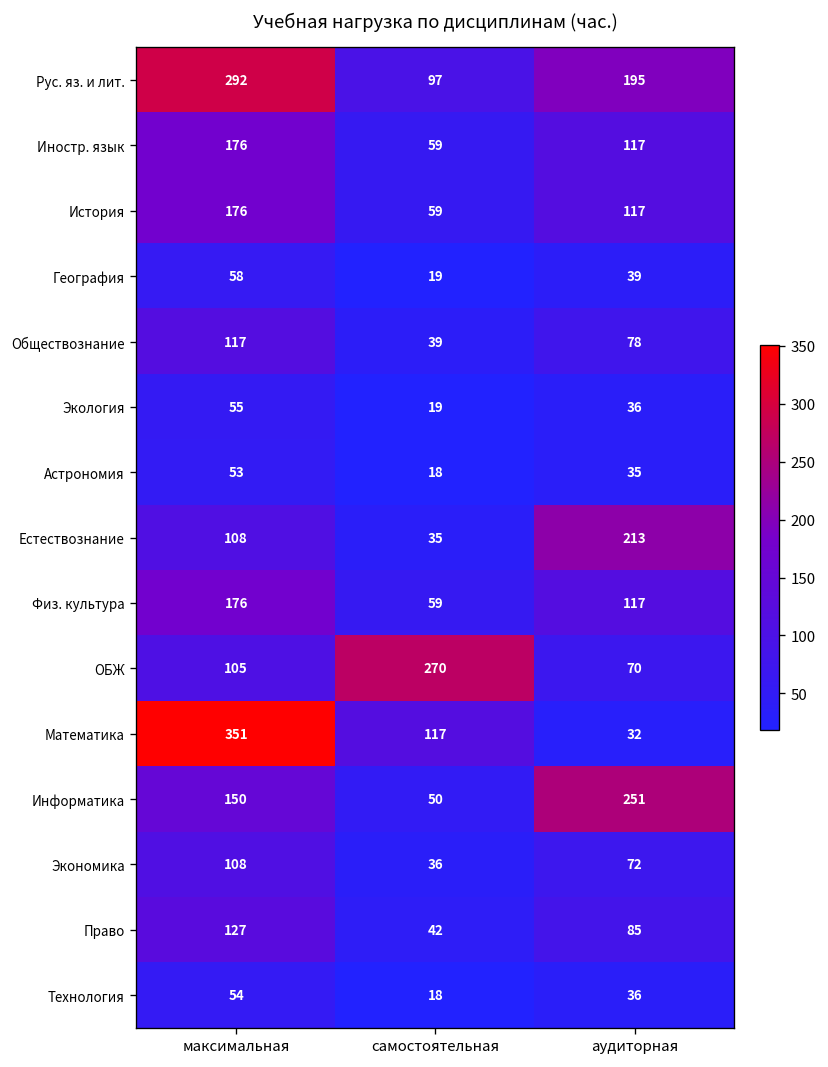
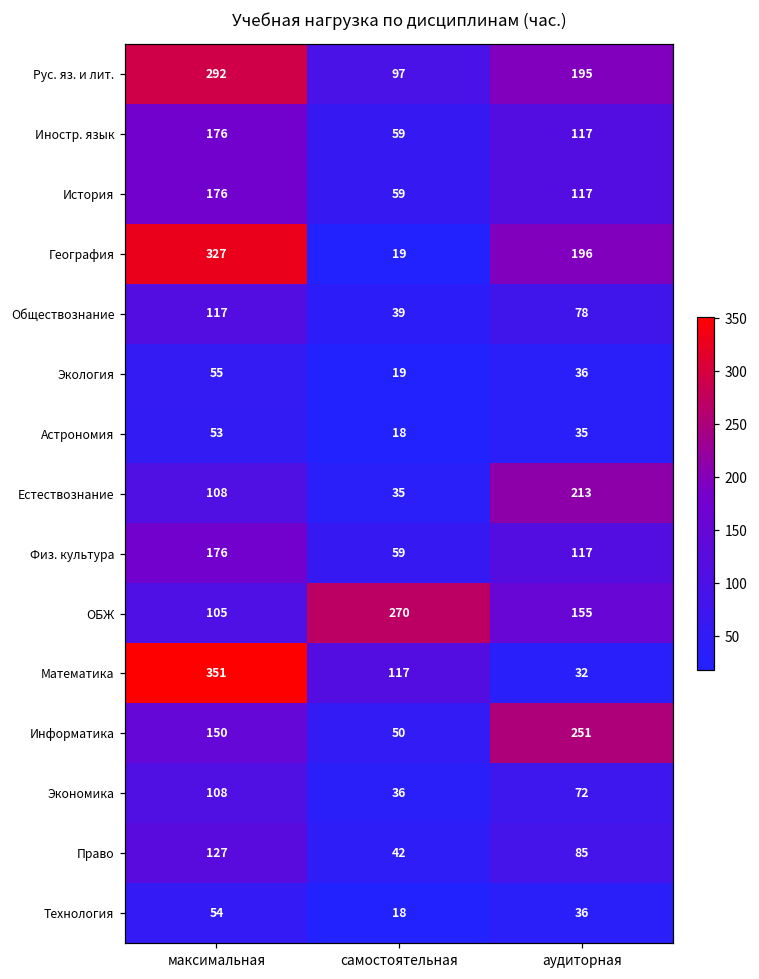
География, максимальная: 58 -> 327
География, аудиторная: 39 -> 196
ОБЖ, аудиторная: 70 -> 155
